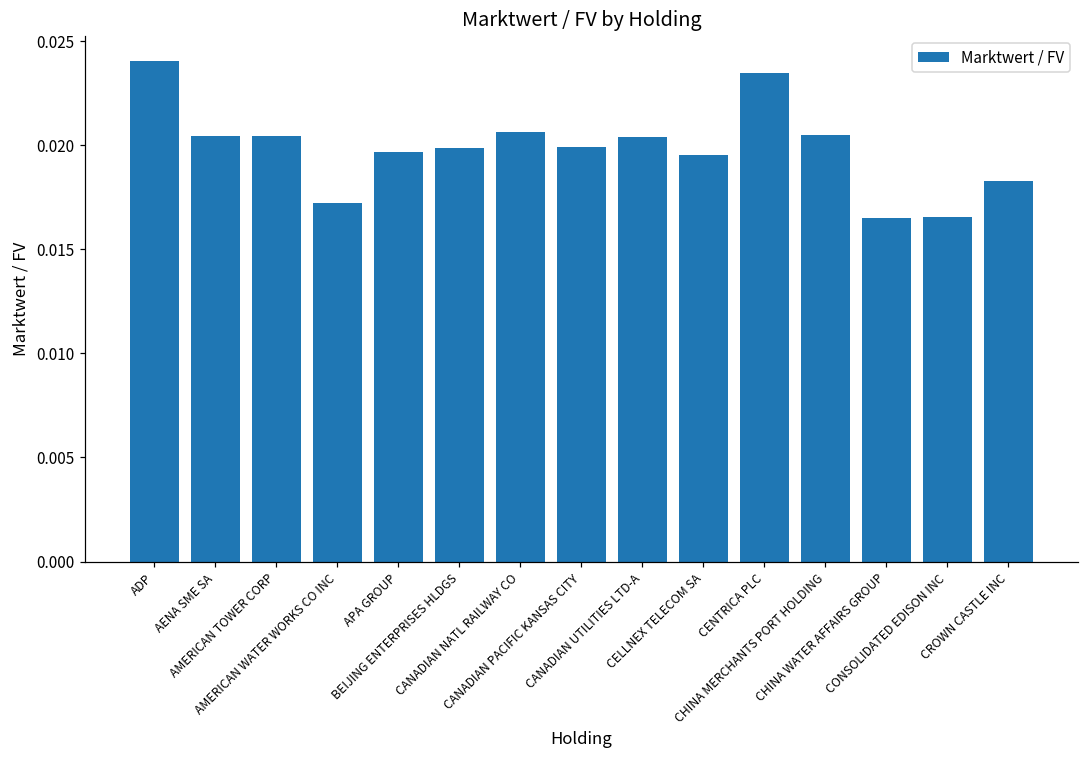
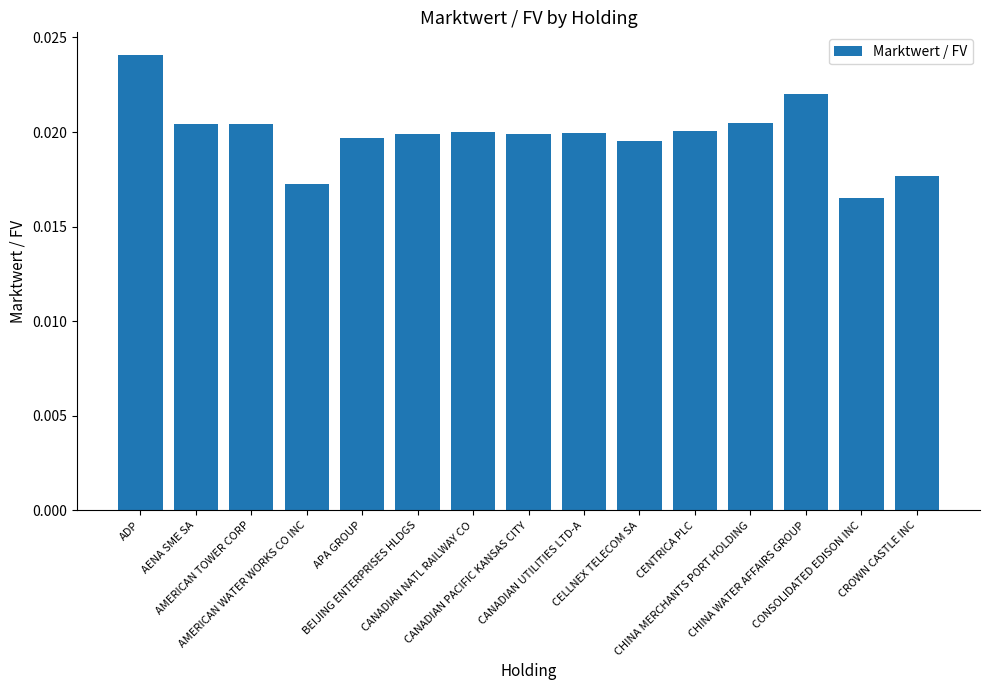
CANADIAN NATL RAILWAY CO: 0.0206 -> 0.0200
CANADIAN UTILITIES LTD-A: 0.0204 -> 0.0200
CENTRICA PLC: 0.0235 -> 0.0200
CHINA WATER AFFAIRS GROUP: 0.0165 -> 0.0220
CROWN CASTLE INC: 0.0183 -> 0.0177
